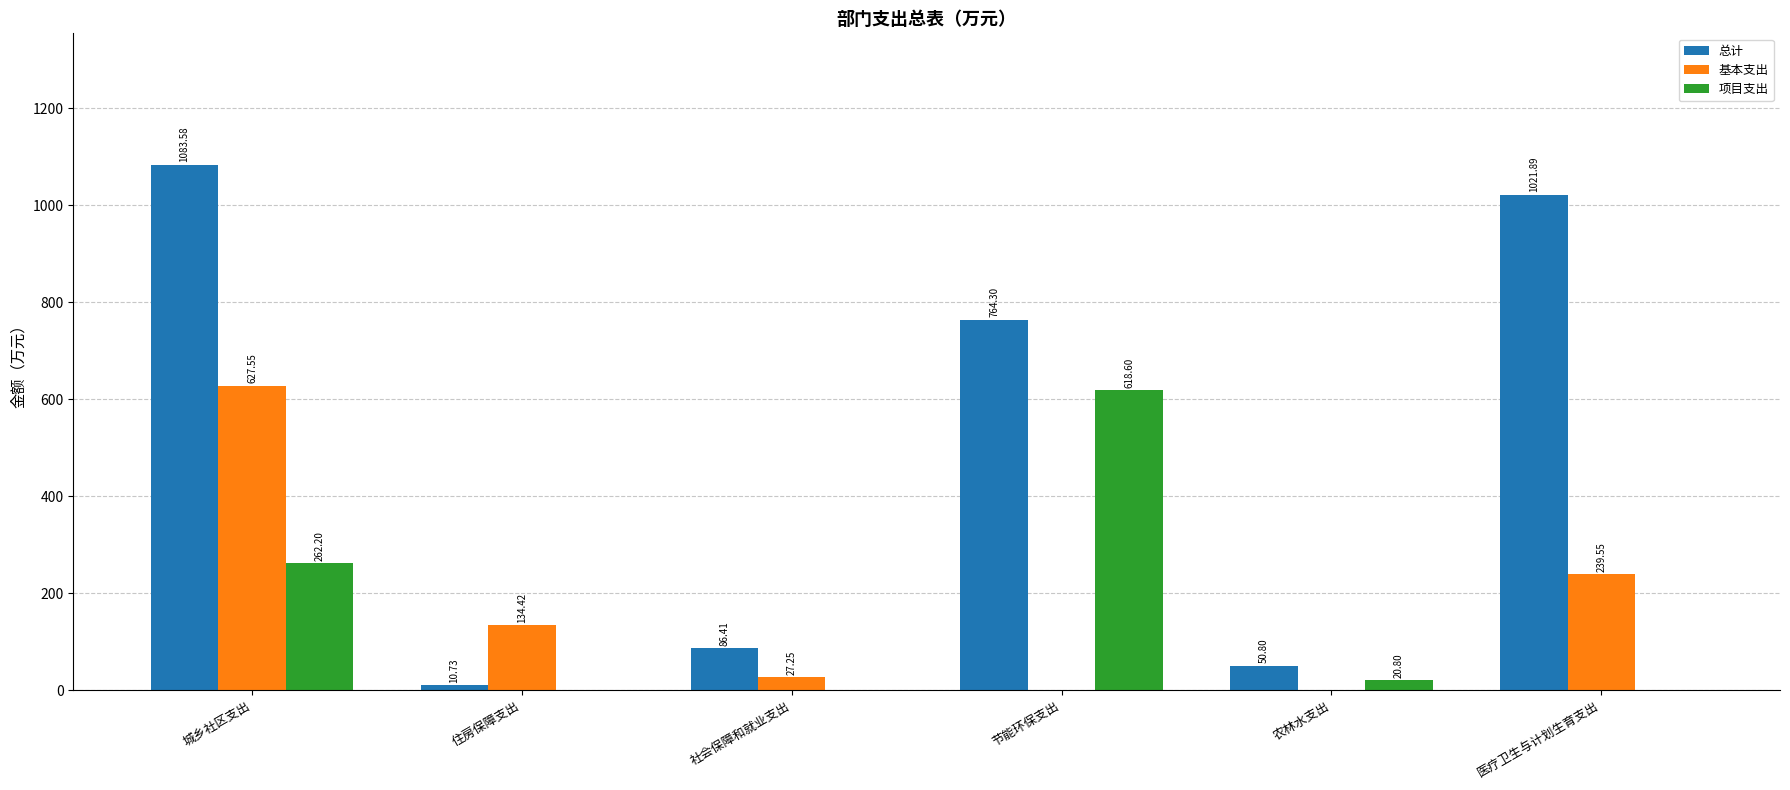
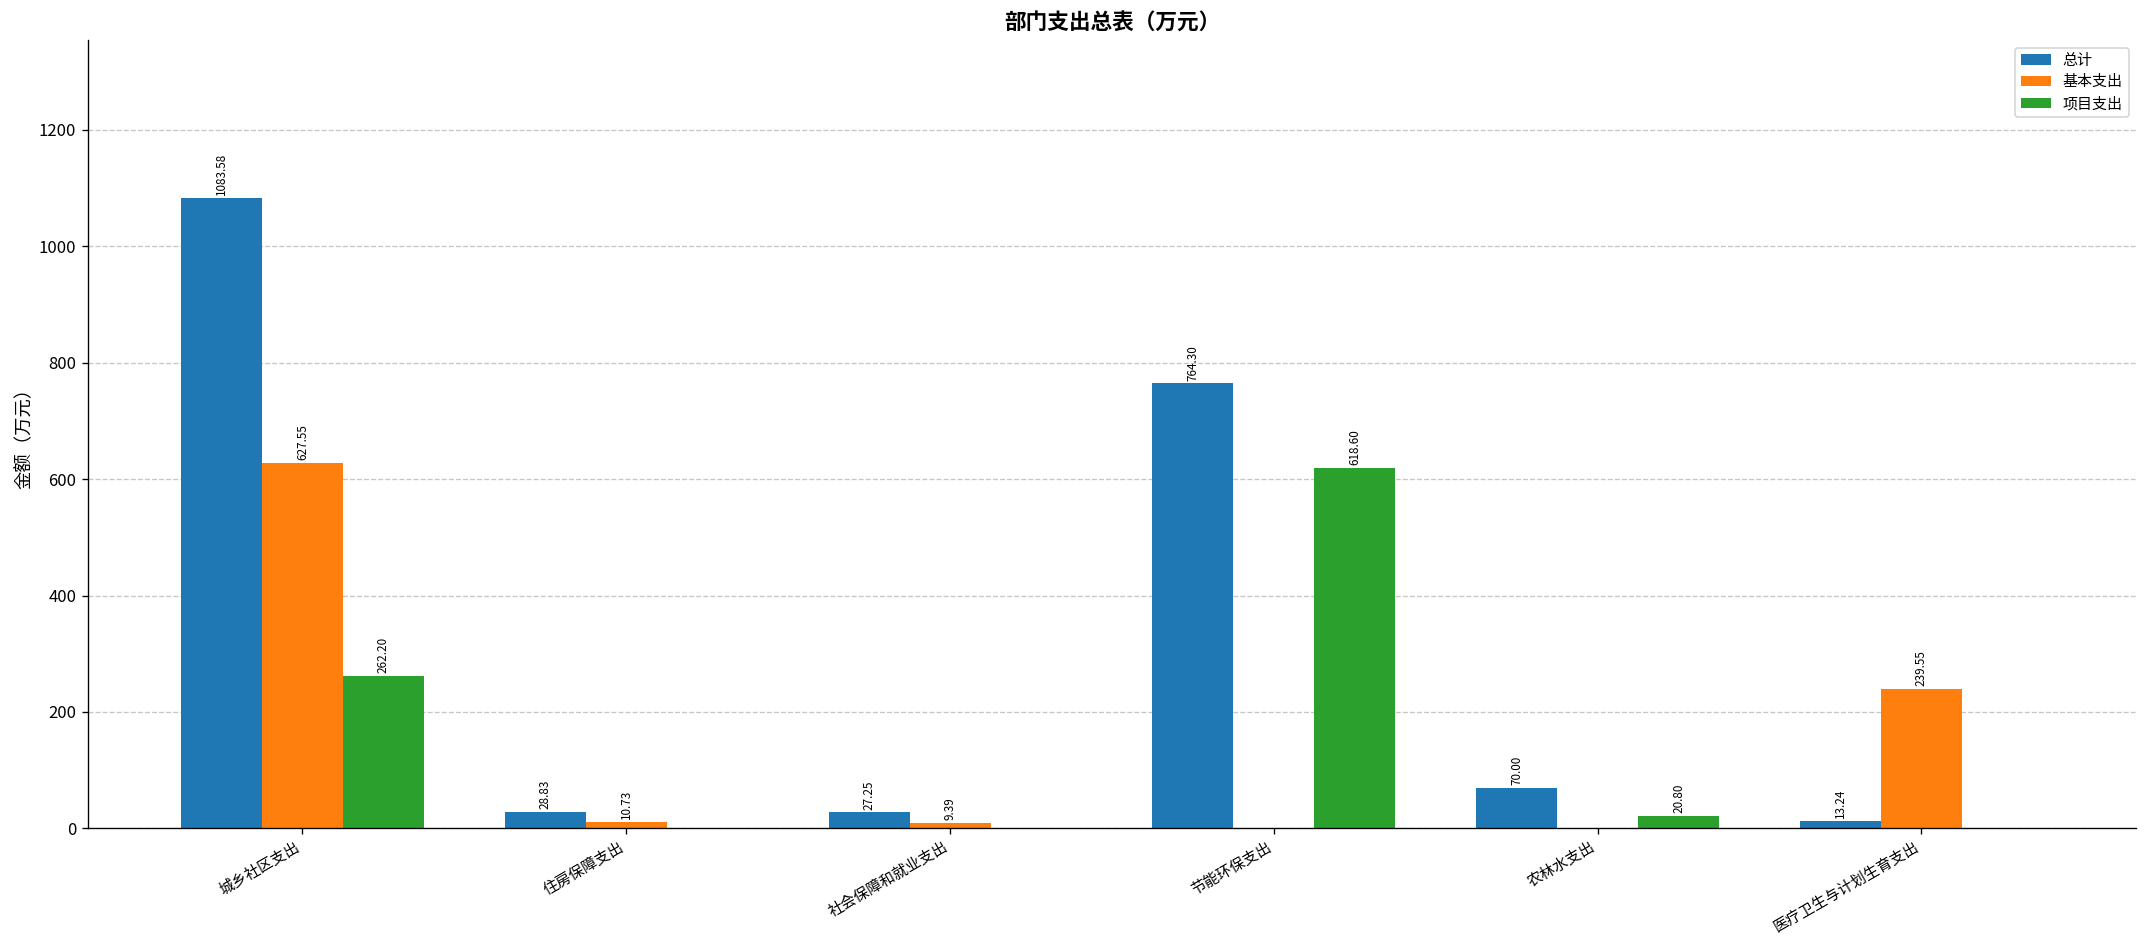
总计, 住房保障支出: 10.73 -> 28.83
基本支出, 住房保障支出: 134.42 -> 10.73
总计, 社会保障和就业支出: 86.41 -> 27.25
基本支出, 社会保障和就业支出: 27.25 -> 9.39
总计, 农林水支出: 50.80 -> 70.00
总计, 医疗卫生与计划生育支出: 1021.89 -> 13.24
